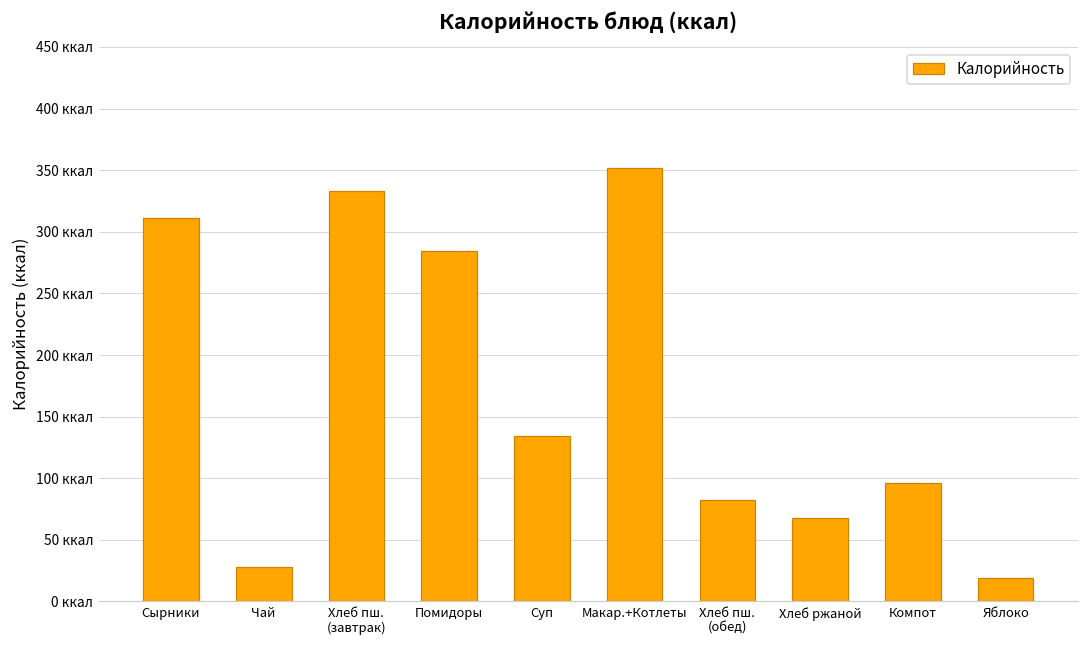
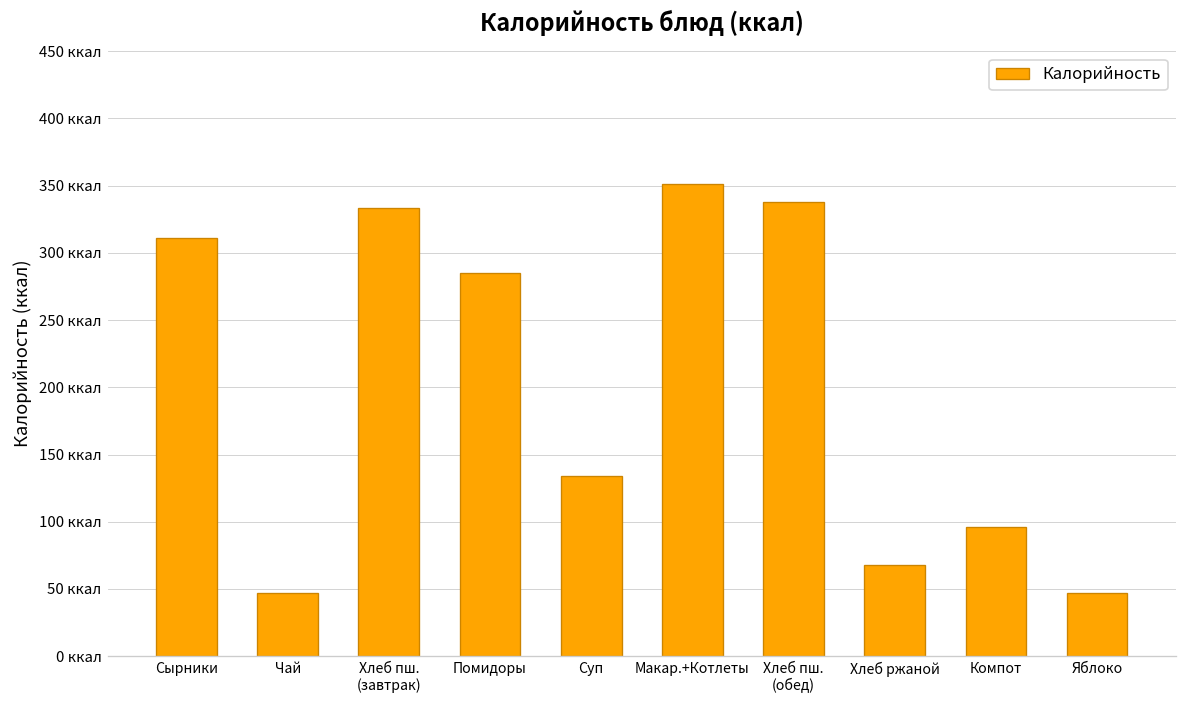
Чай: 28 ккал -> 47 ккал
Хлеб пш. (обед): 82 ккал -> 338 ккал
Яблоко: 19 ккал -> 47 ккал
